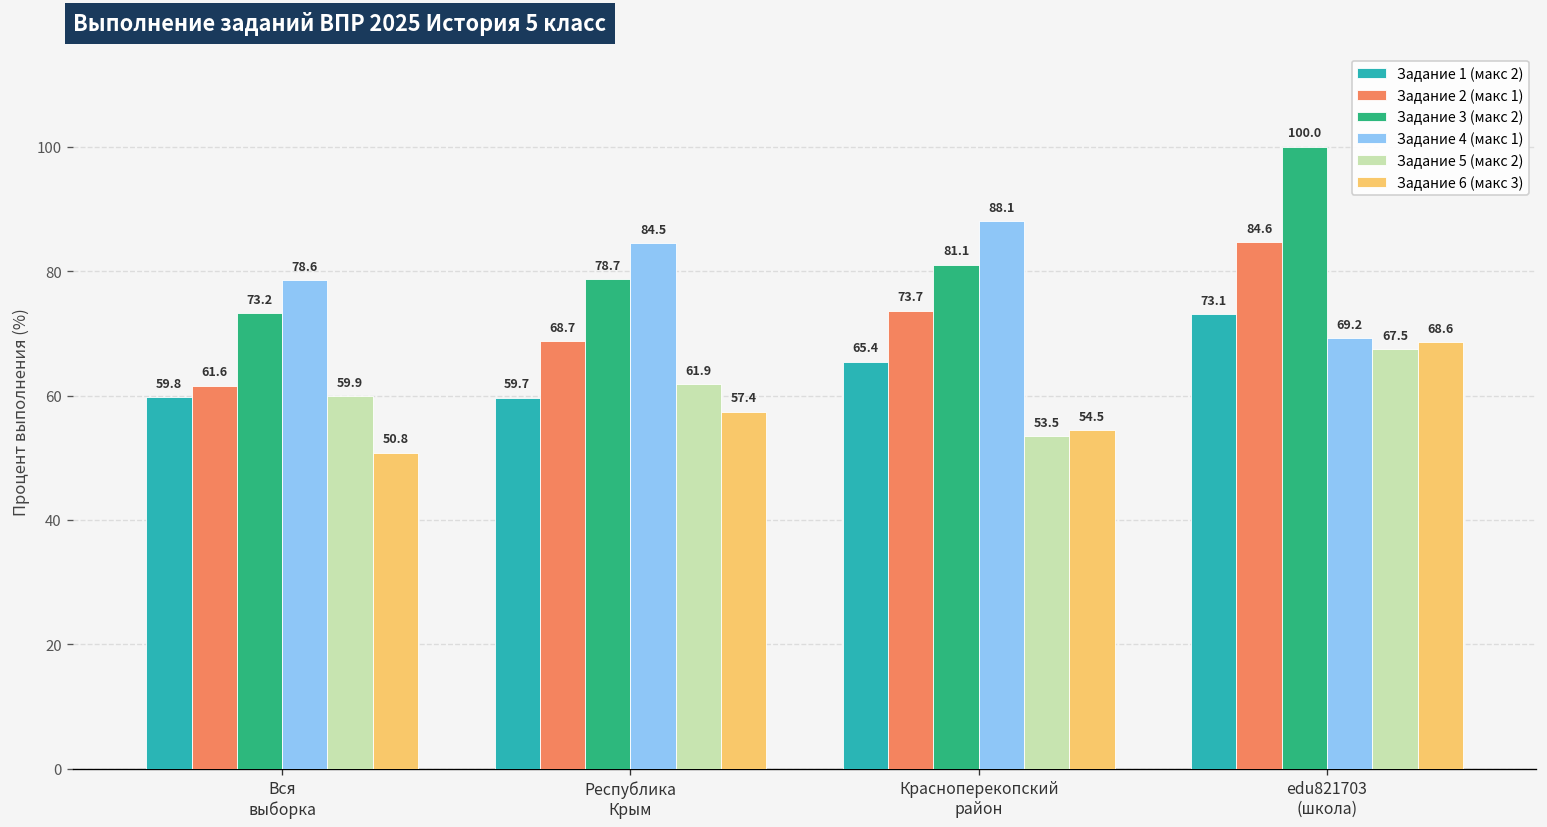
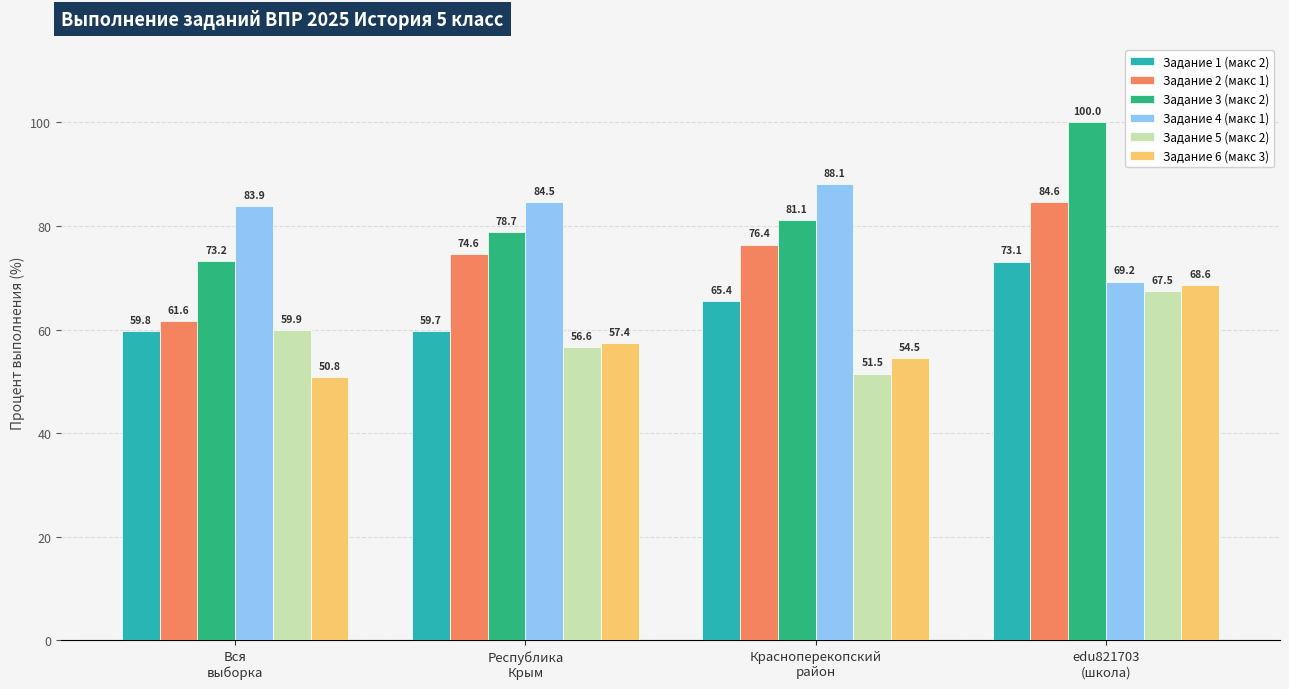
Задание 4 (макс 1), Вся выборка: 78.6 -> 83.9
Задание 2 (макс 1), Республика Крым: 68.7 -> 74.6
Задание 5 (макс 2), Республика Крым: 61.9 -> 56.6
Задание 2 (макс 1), Красноперекопский район: 73.7 -> 76.4
Задание 5 (макс 2), Красноперекопский район: 53.5 -> 51.5
